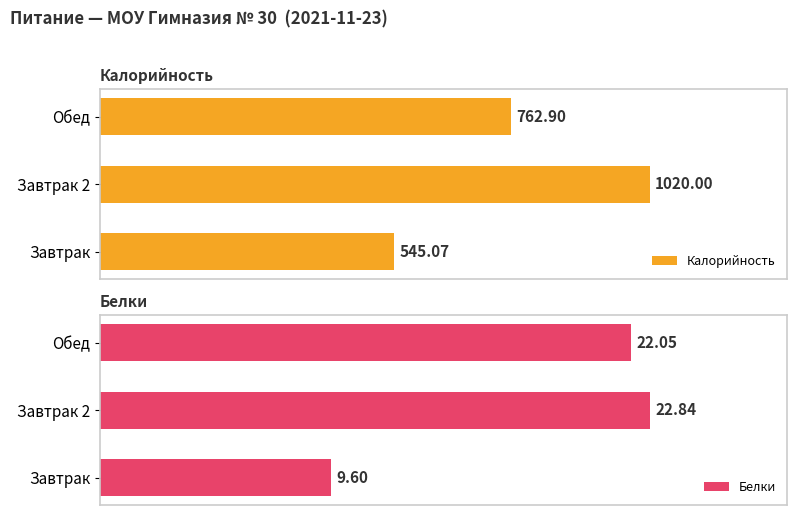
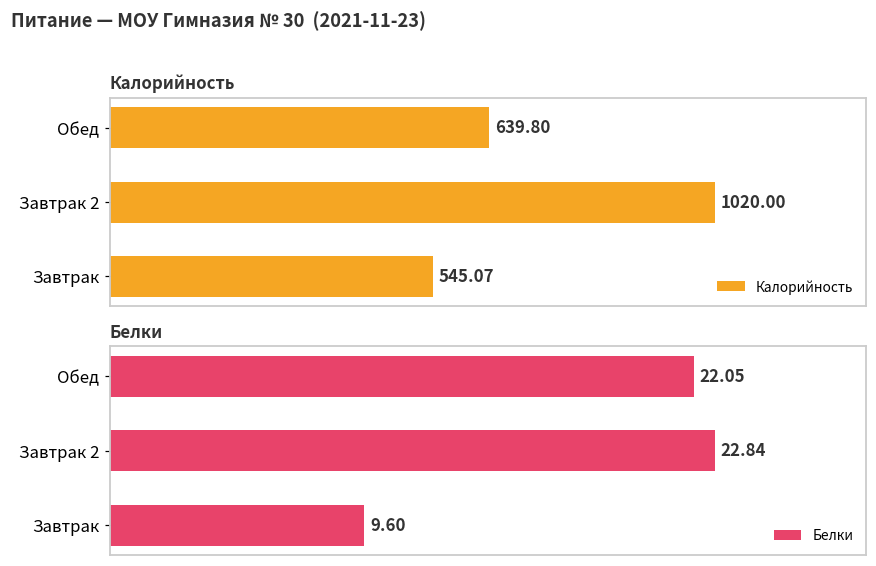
Калорийность, Обед: 762.90 -> 639.80
